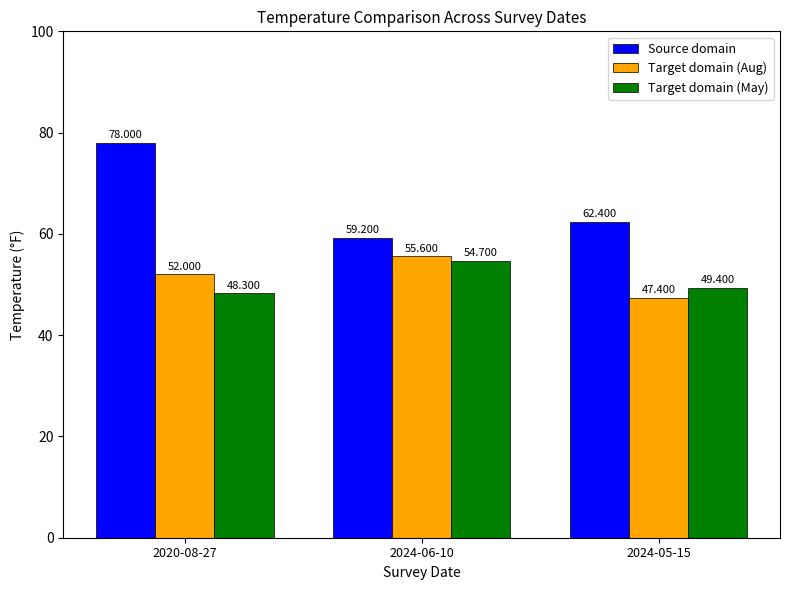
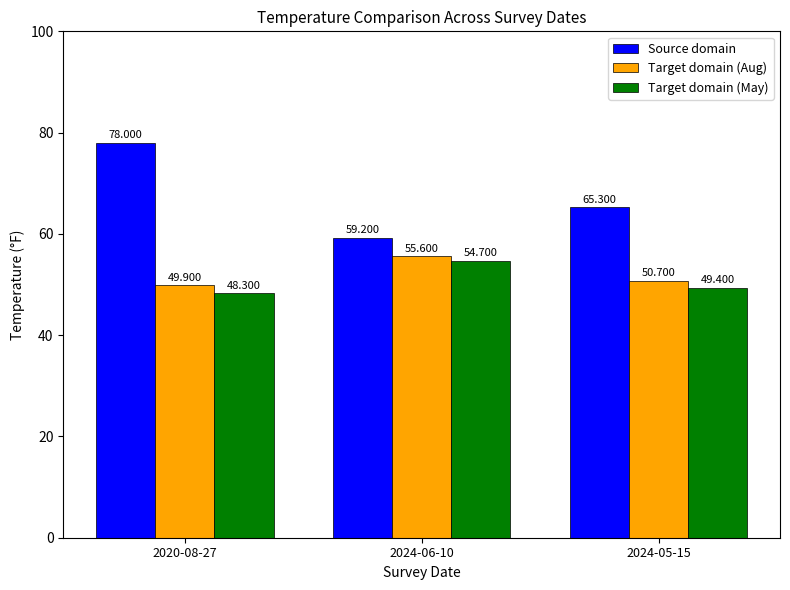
Target domain (Aug), 2020-08-27: 52.000 -> 49.900
Source domain, 2024-05-15: 62.400 -> 65.300
Target domain (Aug), 2024-05-15: 47.400 -> 50.700
